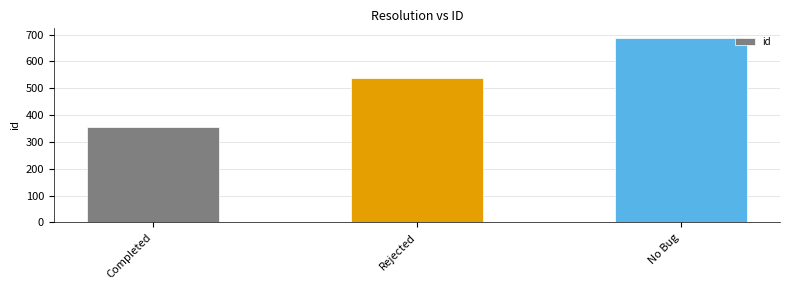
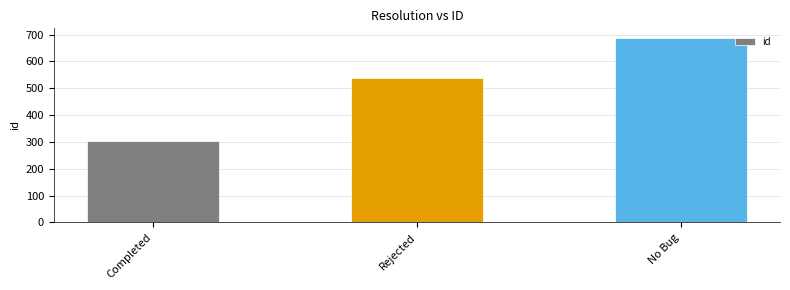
Completed: 360 -> 300
